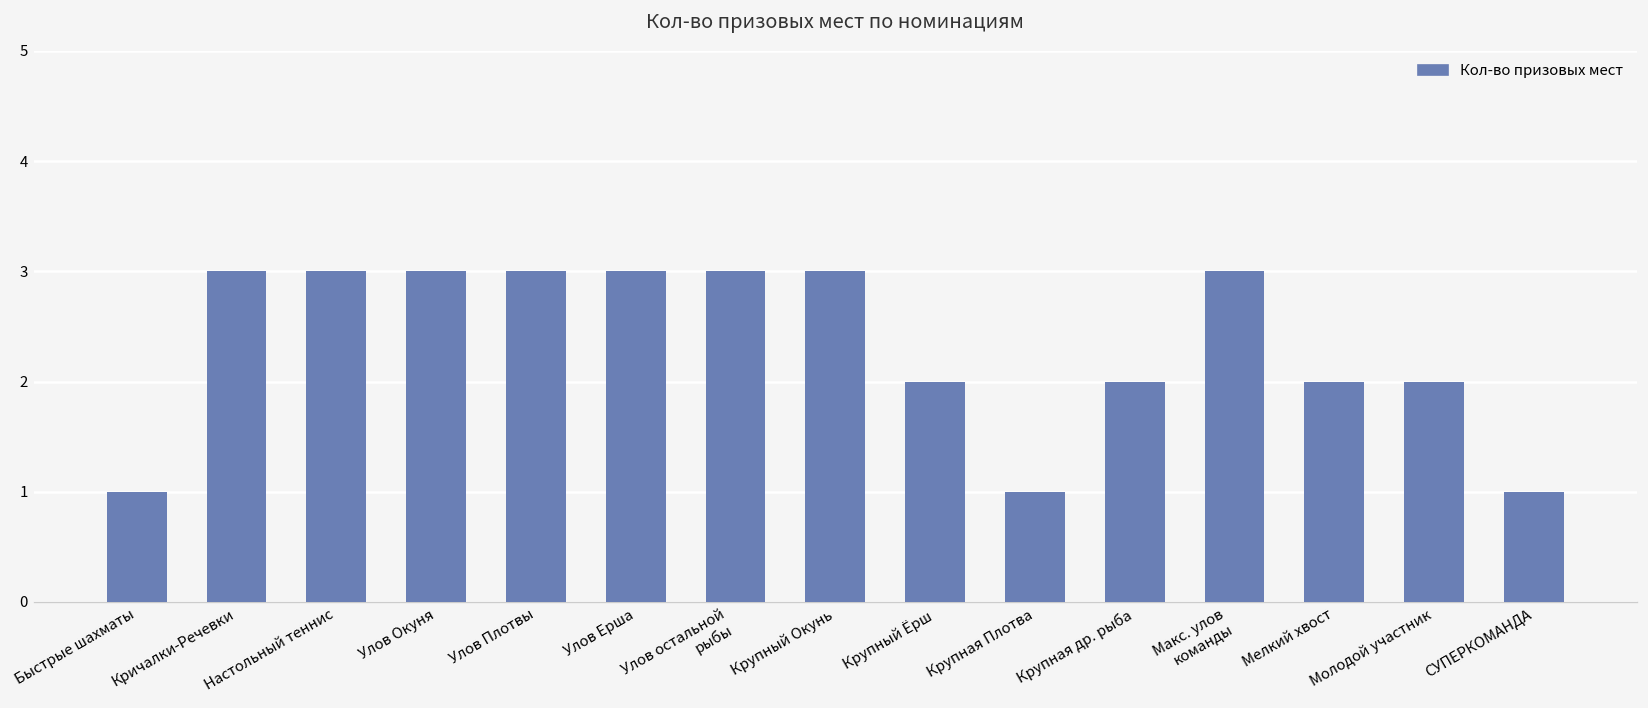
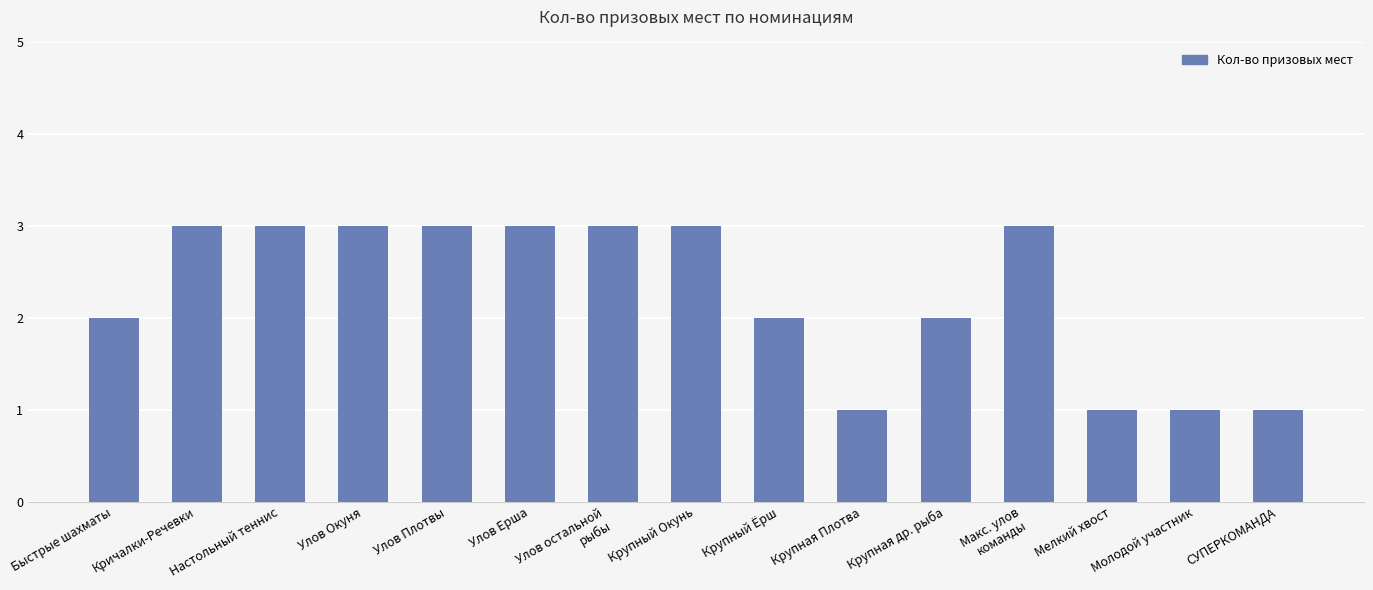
Быстрые шахматы: 1 -> 2
Мелкий хвост: 2 -> 1
Молодой участник: 2 -> 1
